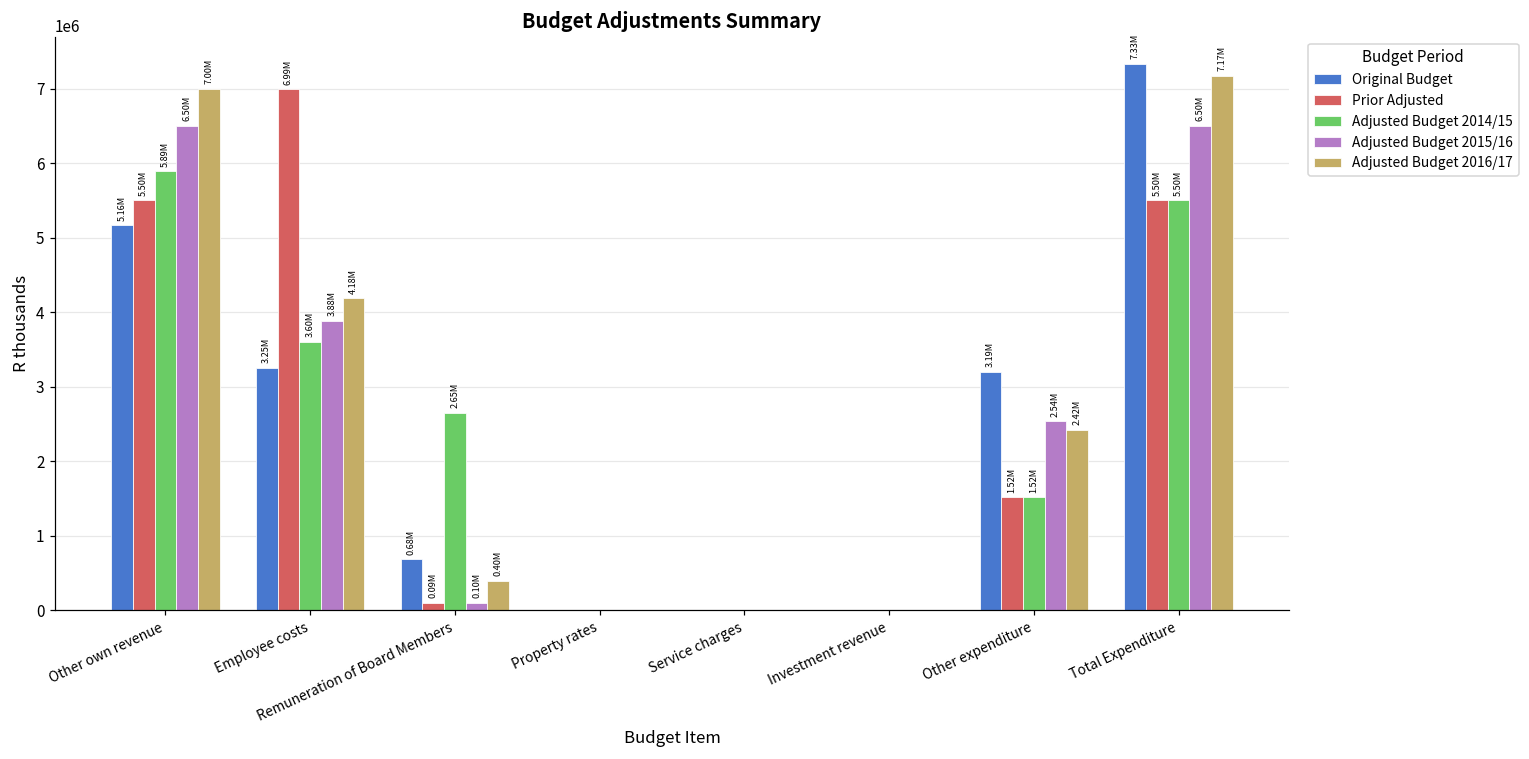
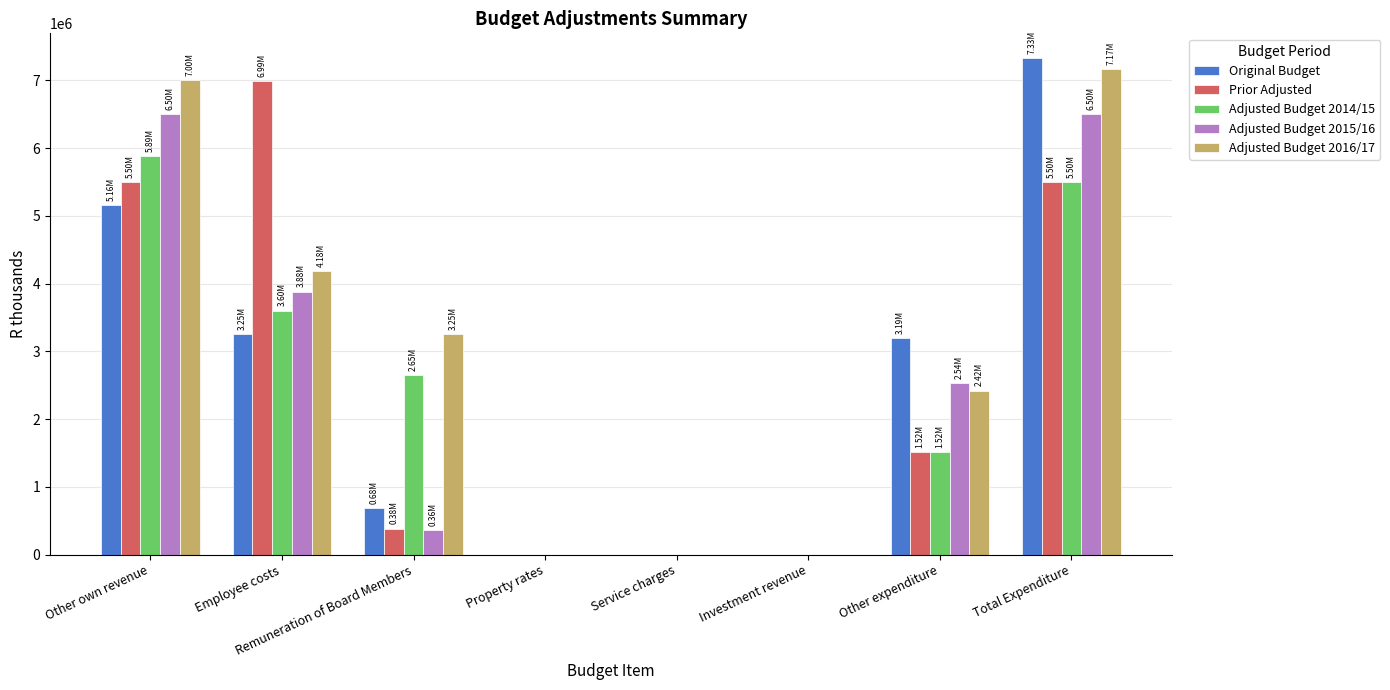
Prior Adjusted, Remuneration of Board Members: 0.09M -> 0.38M
Adjusted Budget 2015/16, Remuneration of Board Members: 0.10M -> 0.36M
Adjusted Budget 2016/17, Remuneration of Board Members: 0.40M -> 3.25M
